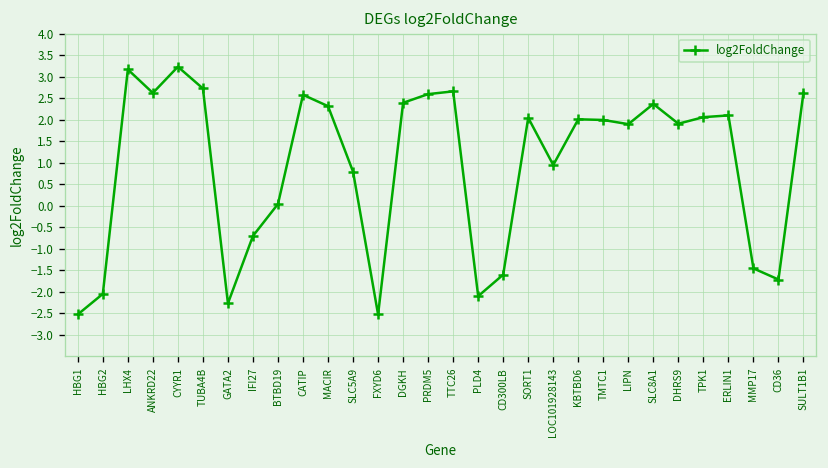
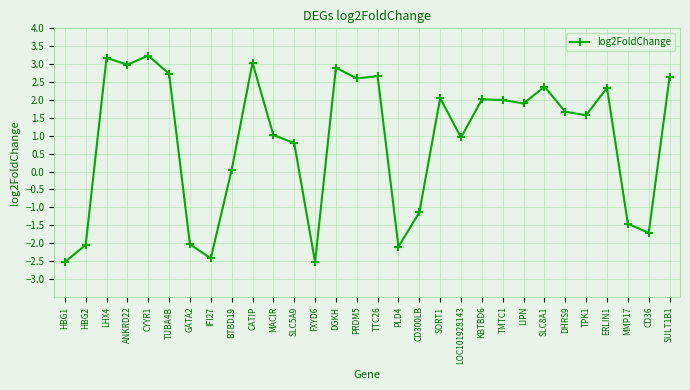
ANKRD22: 2.6 -> 3.0
GATA2: -2.3 -> -2.0
IFI27: -0.7 -> -2.4
CATIP: 2.6 -> 3.0
MACIR: 2.3 -> 1.0
DGKH: 2.4 -> 2.9
CD300LB: -1.6 -> -1.1
DHRS9: 1.9 -> 1.7
TPK1: 2.1 -> 1.6
ERLIN1: 2.1 -> 2.3
